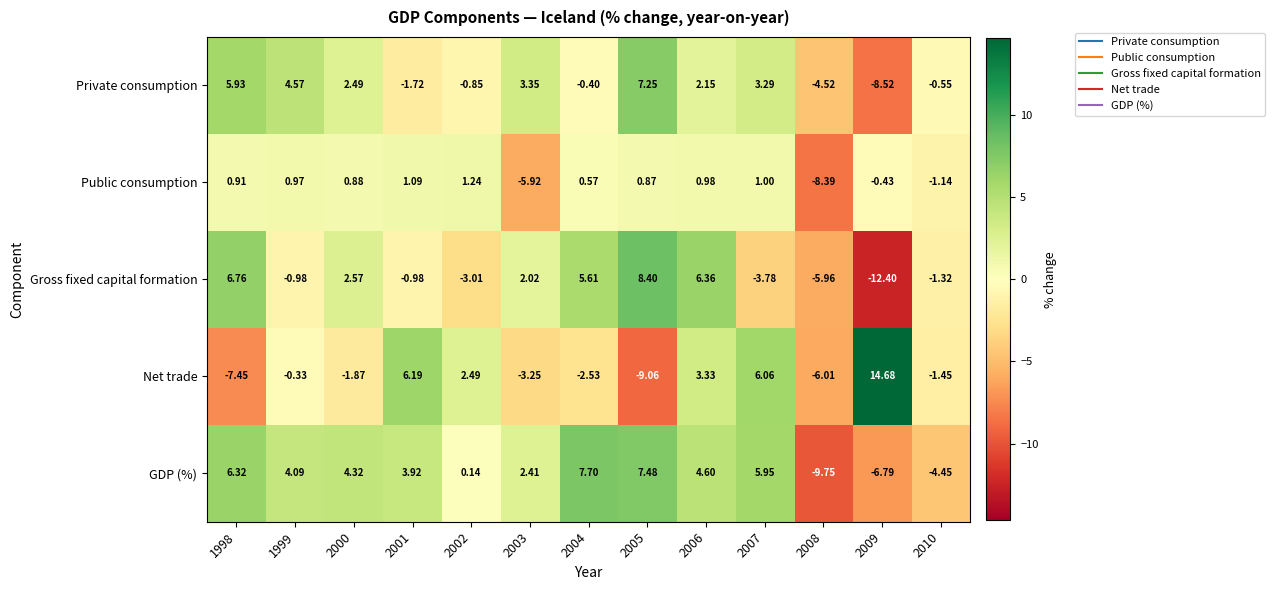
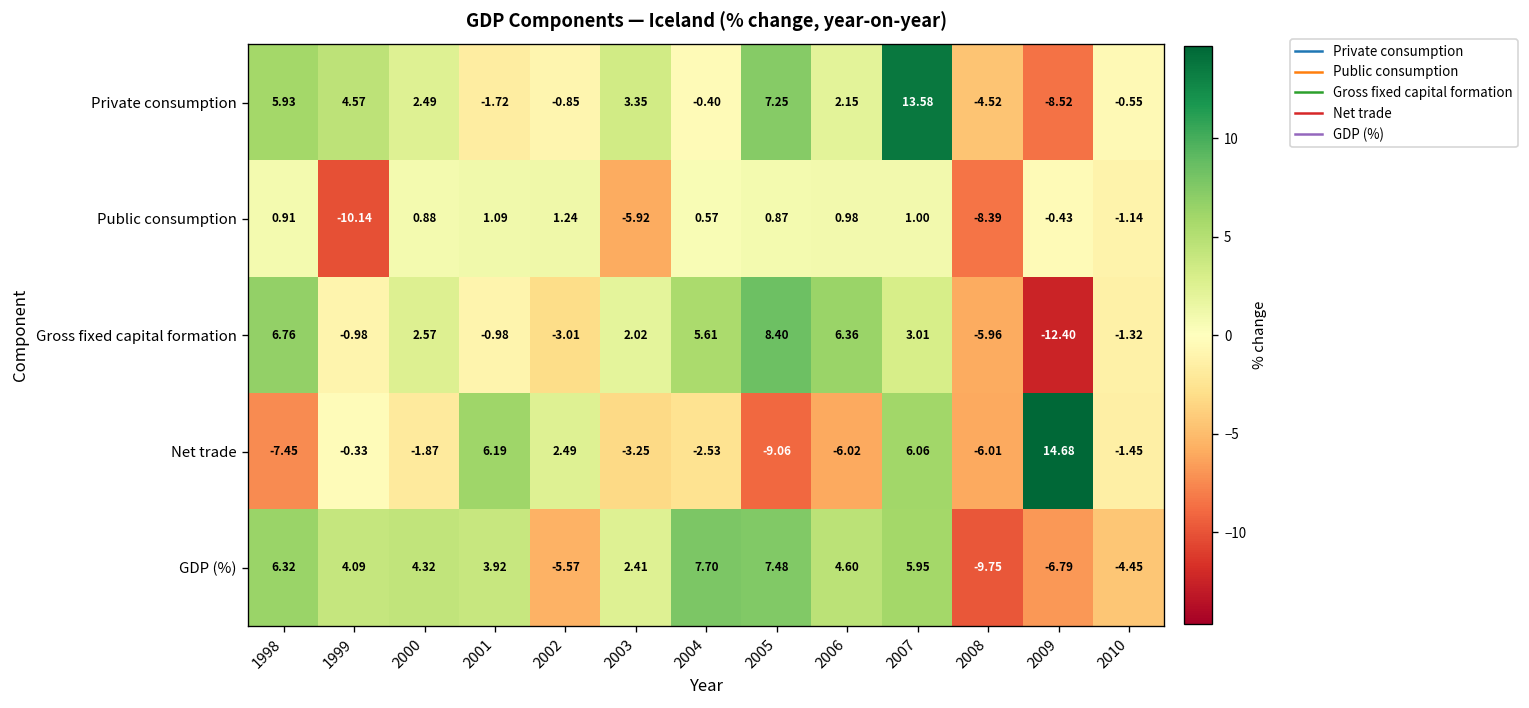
Private consumption, 2007: 3.29 -> 13.58
Public consumption, 1999: 0.97 -> -10.14
Gross fixed capital formation, 2007: -3.78 -> 3.01
Net trade, 2006: 3.33 -> -6.02
GDP (%), 2002: 0.14 -> -5.57
